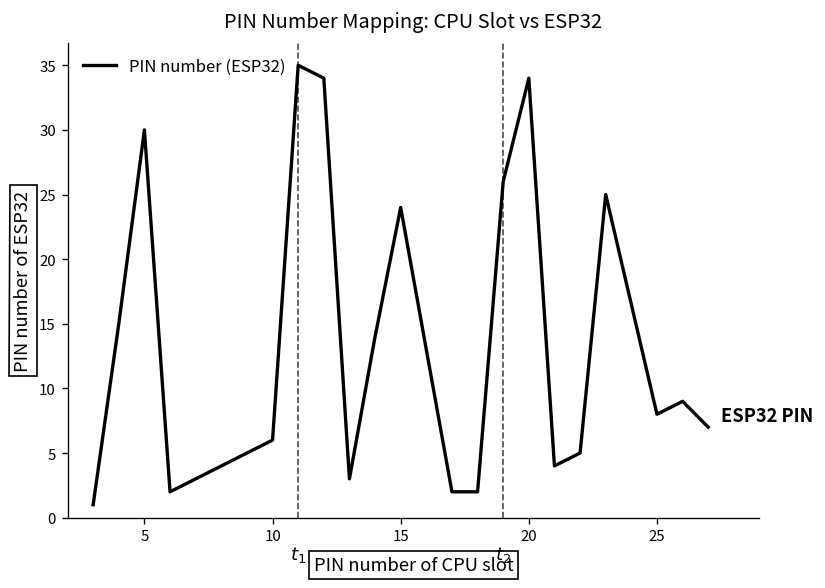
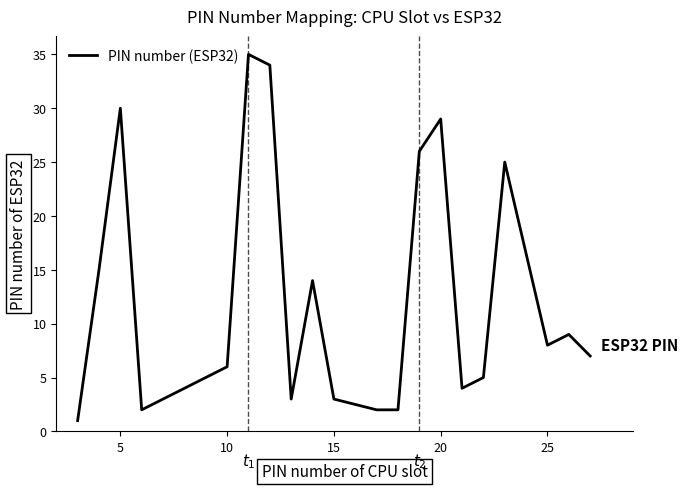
15: 24 -> 3
20: 34 -> 29
